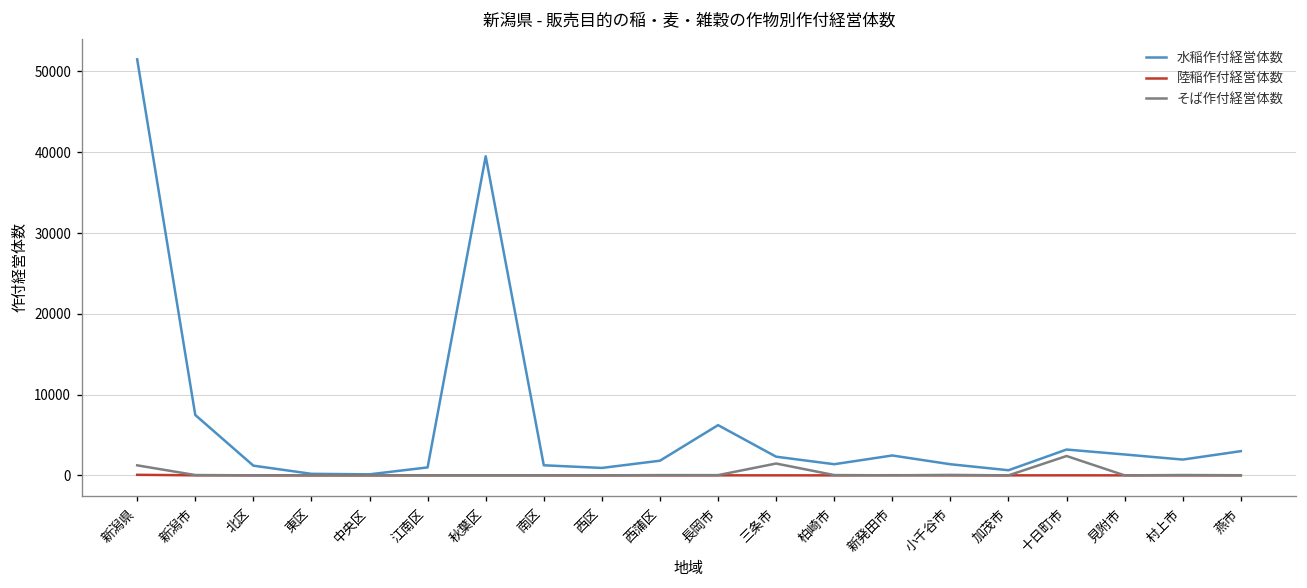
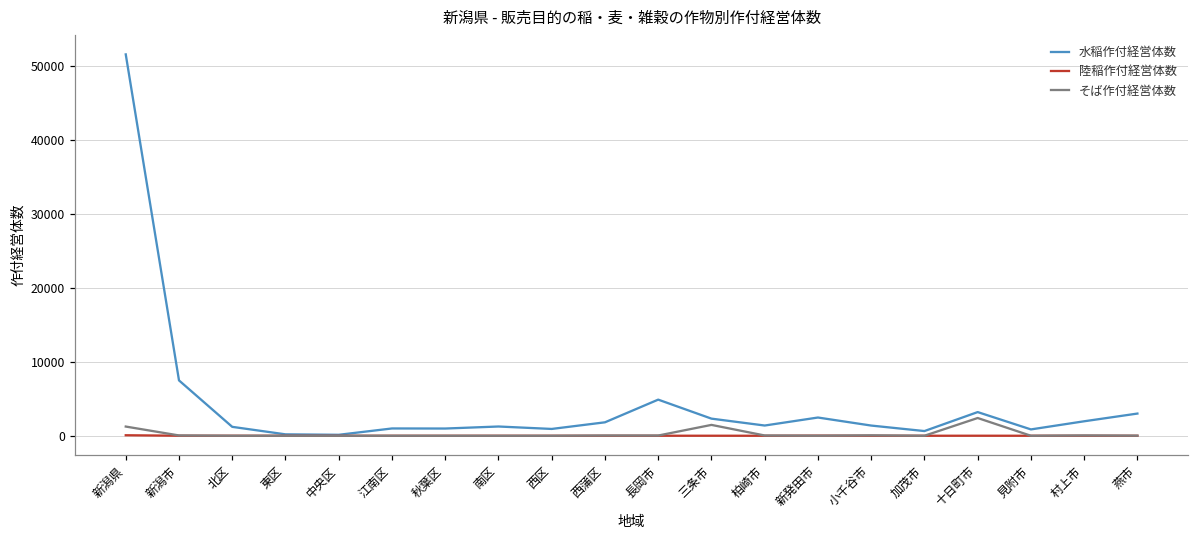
水稲作付経営体数, 秋葉区: 40000 -> 1000
水稲作付経営体数, 長岡市: 6000 -> 5000
水稲作付経営体数, 見附市: 3000 -> 1000
